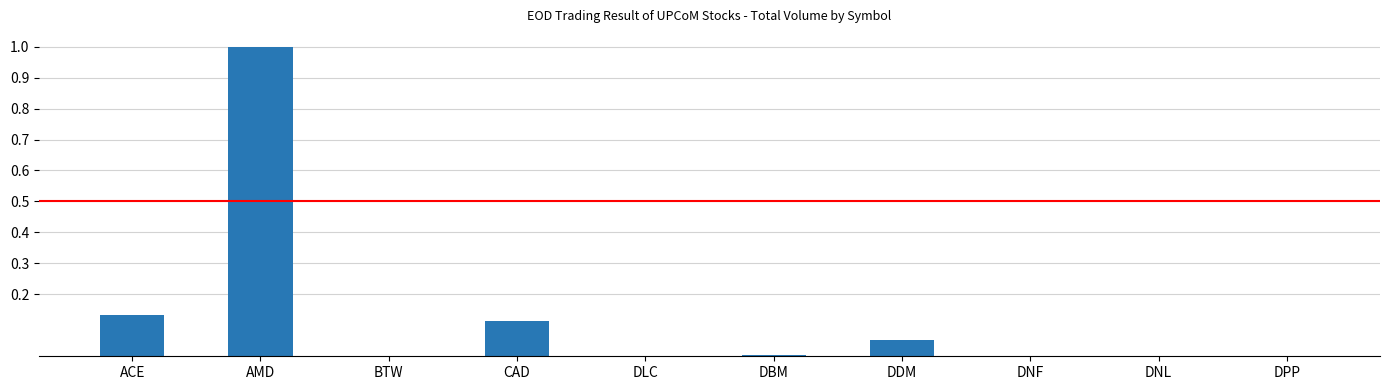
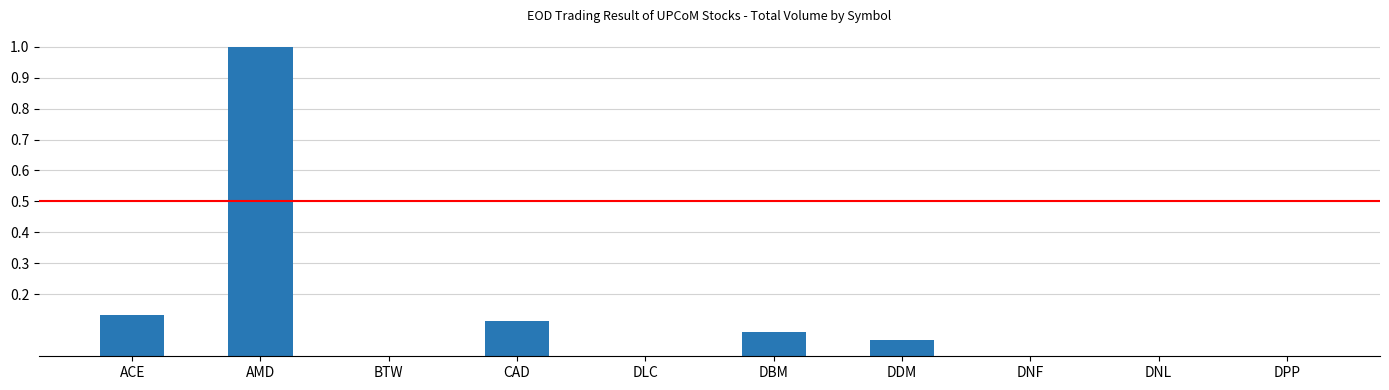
DBM: 0.00 -> 0.08
